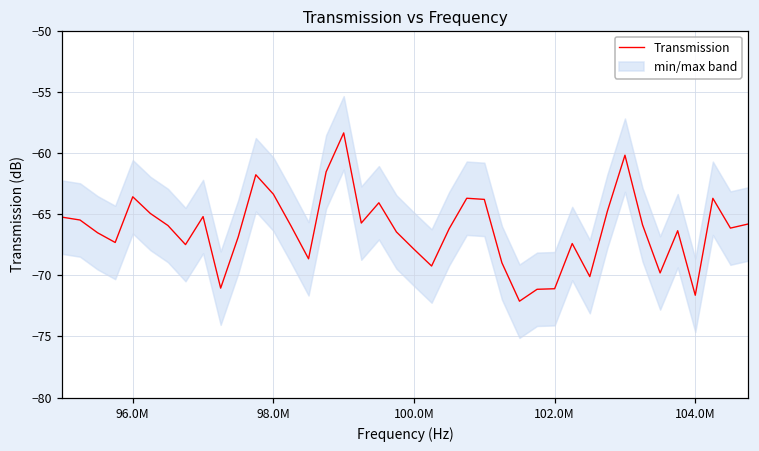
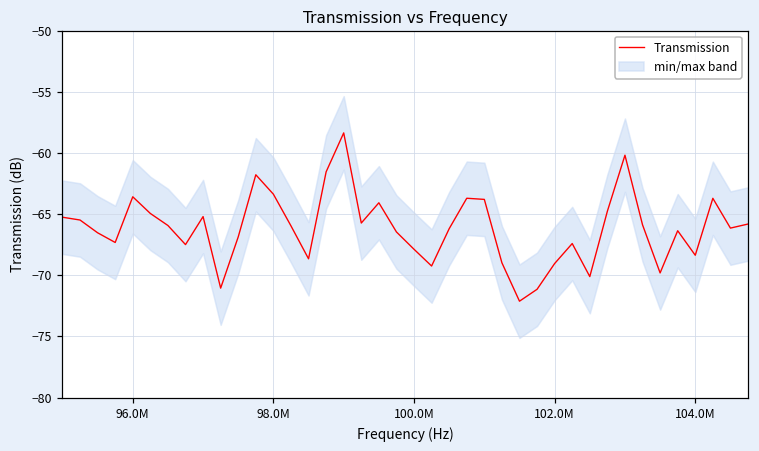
Transmission, 102.0M: -71.1 -> -69.0
Transmission, 104.0M: -71.6 -> -68.4
